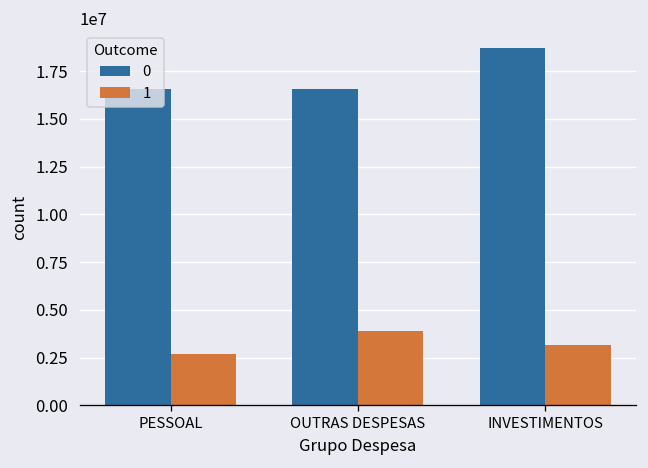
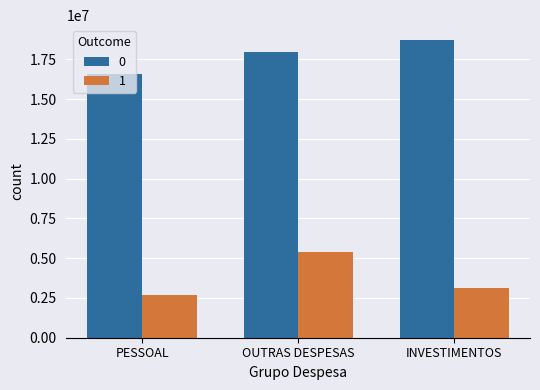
0, OUTRAS DESPESAS: 16600000 -> 18000000
1, OUTRAS DESPESAS: 3900000 -> 5400000
